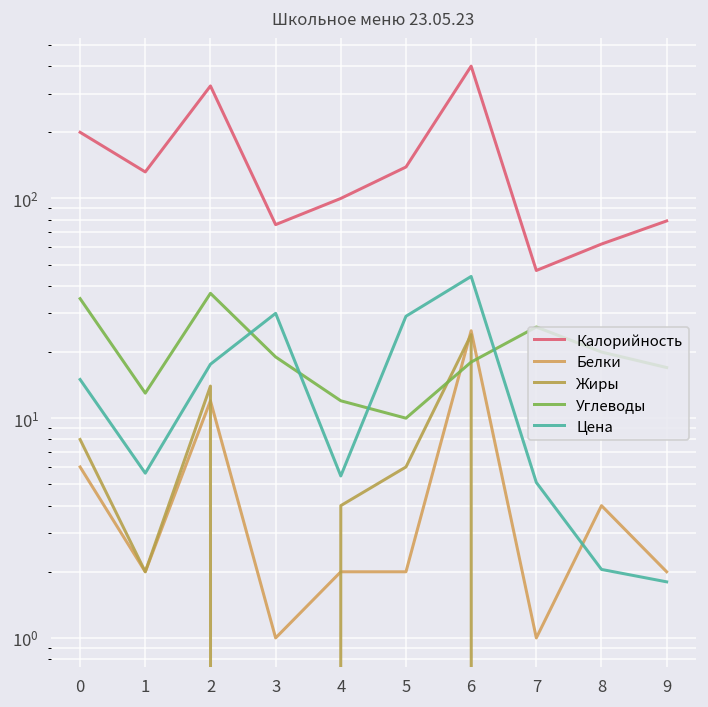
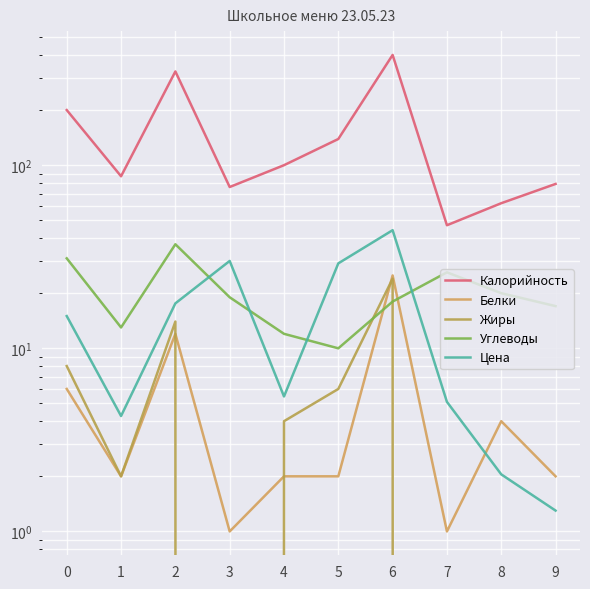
Углеводы, 0: 35 -> 31
Калорийность, 1: 130 -> 90
Цена, 1: 5.6 -> 4.3
Цена, 9: 1.8 -> 1.3
